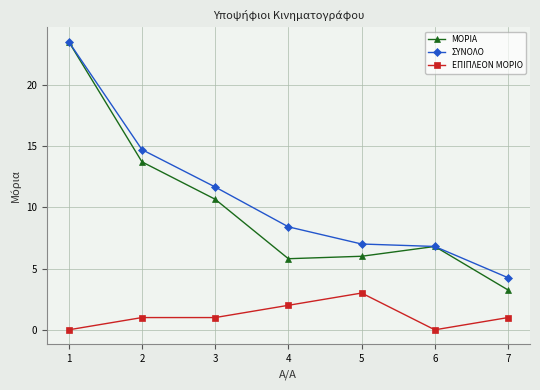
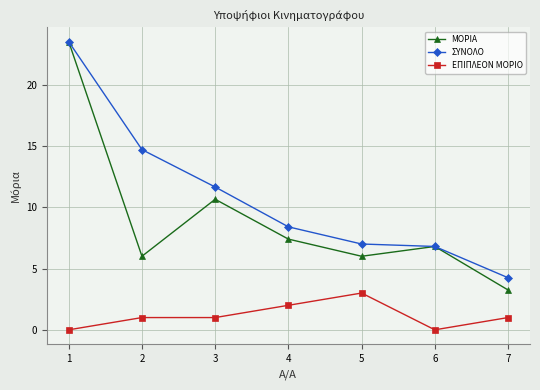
ΜΟΡΙΑ, 2: 13.7 -> 6.0
ΜΟΡΙΑ, 4: 5.8 -> 7.4
